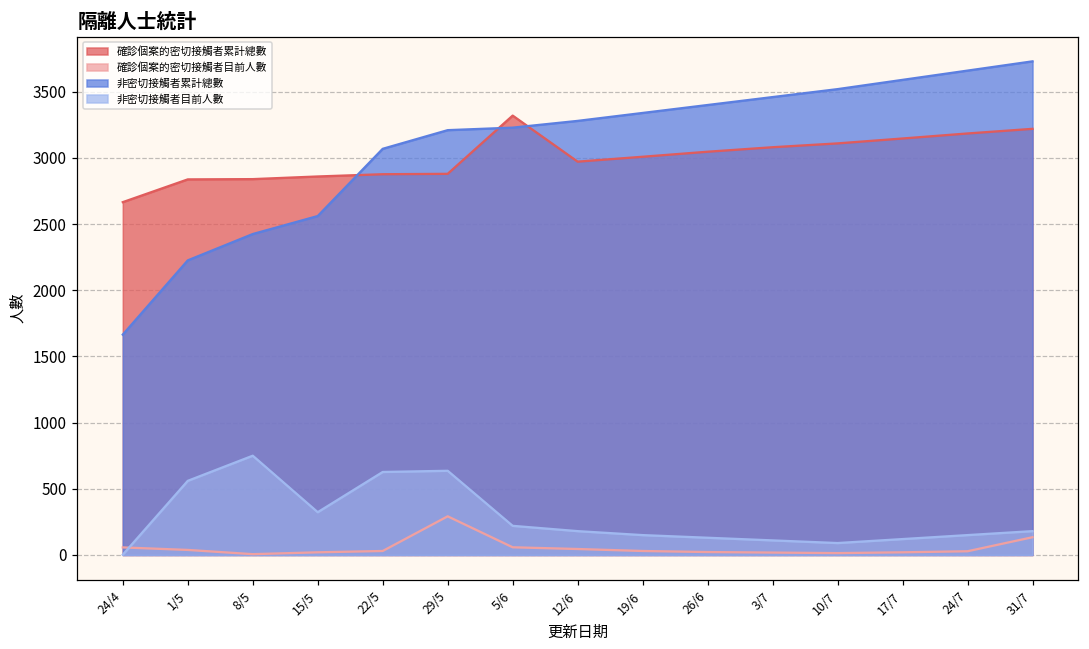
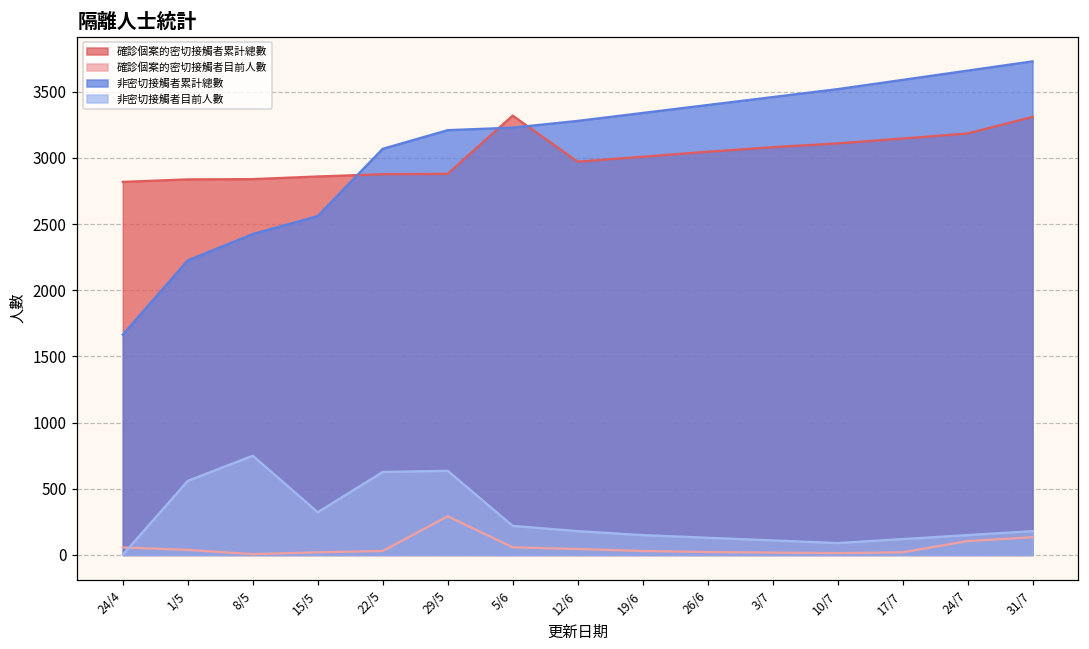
確診個案的密切接觸者累計總數, 24/4: 2670 -> 2820
確診個案的密切接觸者目前人數, 24/7: 30 -> 110
確診個案的密切接觸者累計總數, 31/7: 3220 -> 3310
